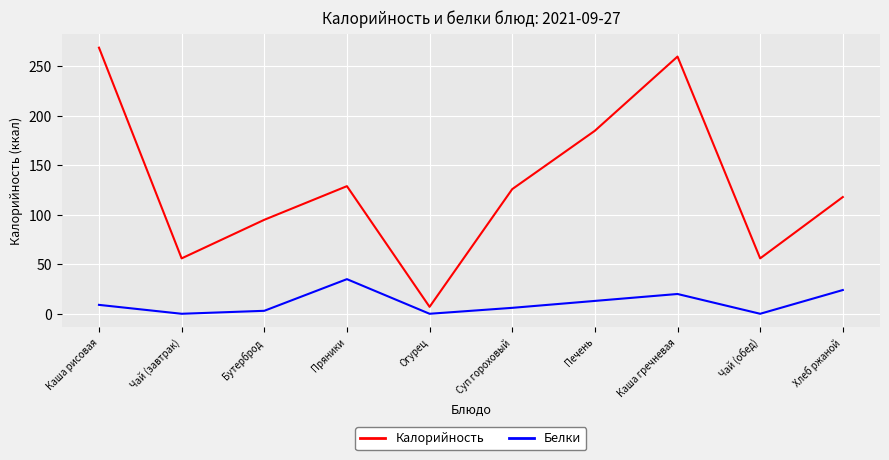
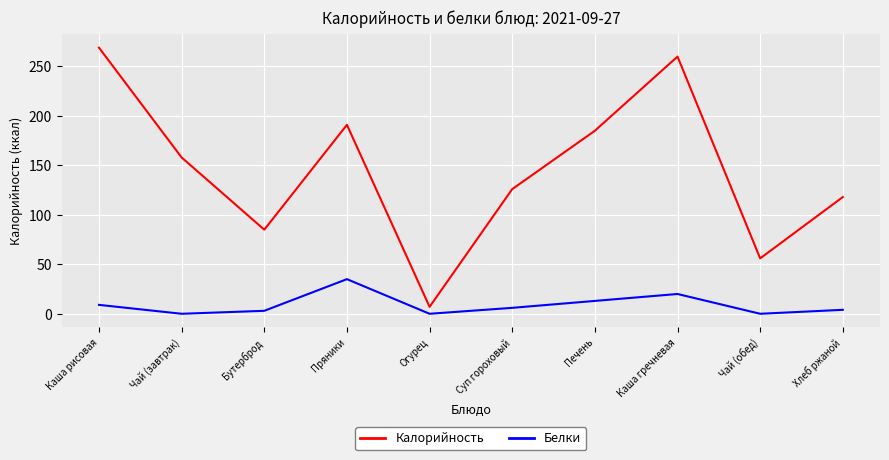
Калорийность, Чай (завтрак): 60 -> 160
Калорийность, Бутерброд: 100 -> 90
Калорийность, Пряники: 130 -> 190
Белки, Хлеб ржаной: 20 -> 0
